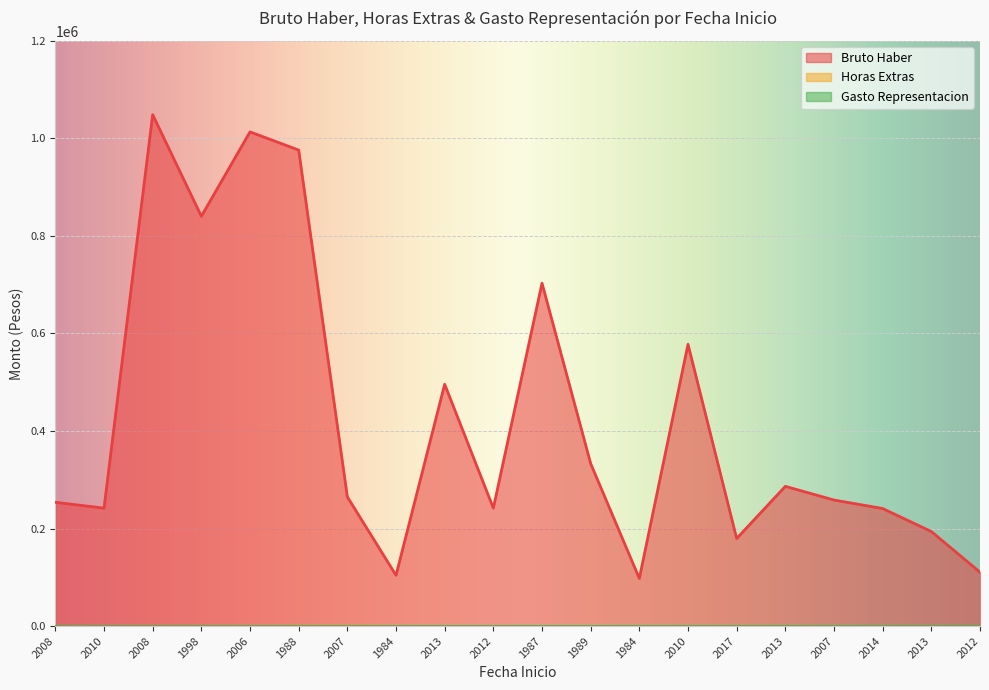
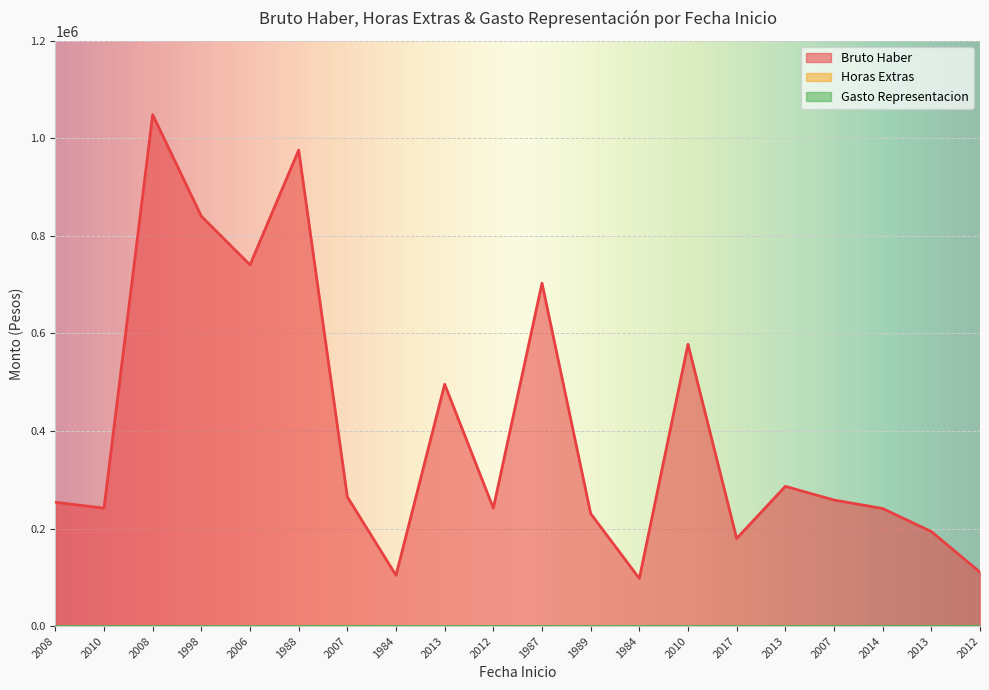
Bruto Haber, 2006: 1010000 -> 740000
Bruto Haber, 1989: 330000 -> 230000
